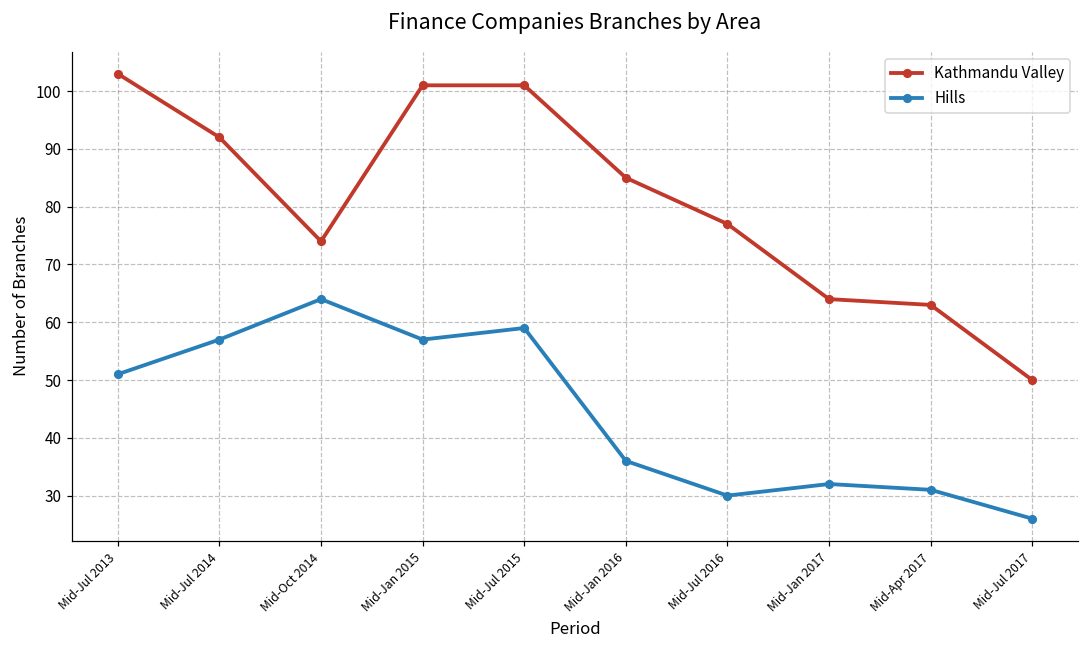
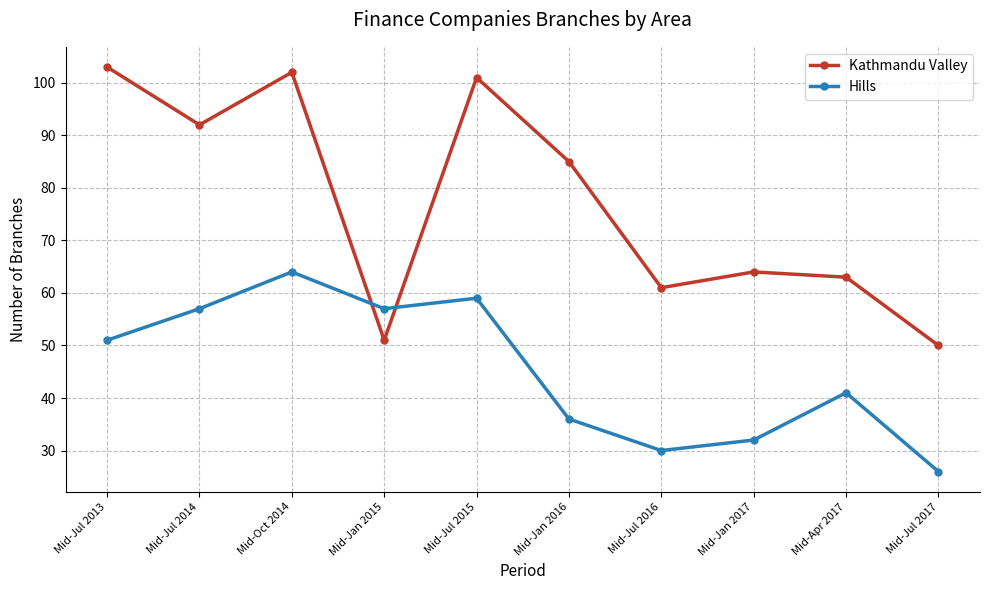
Kathmandu Valley, Mid-Oct 2014: 74 -> 102
Kathmandu Valley, Mid-Jan 2015: 101 -> 51
Kathmandu Valley, Mid-Jul 2016: 77 -> 61
Hills, Mid-Apr 2017: 31 -> 41
